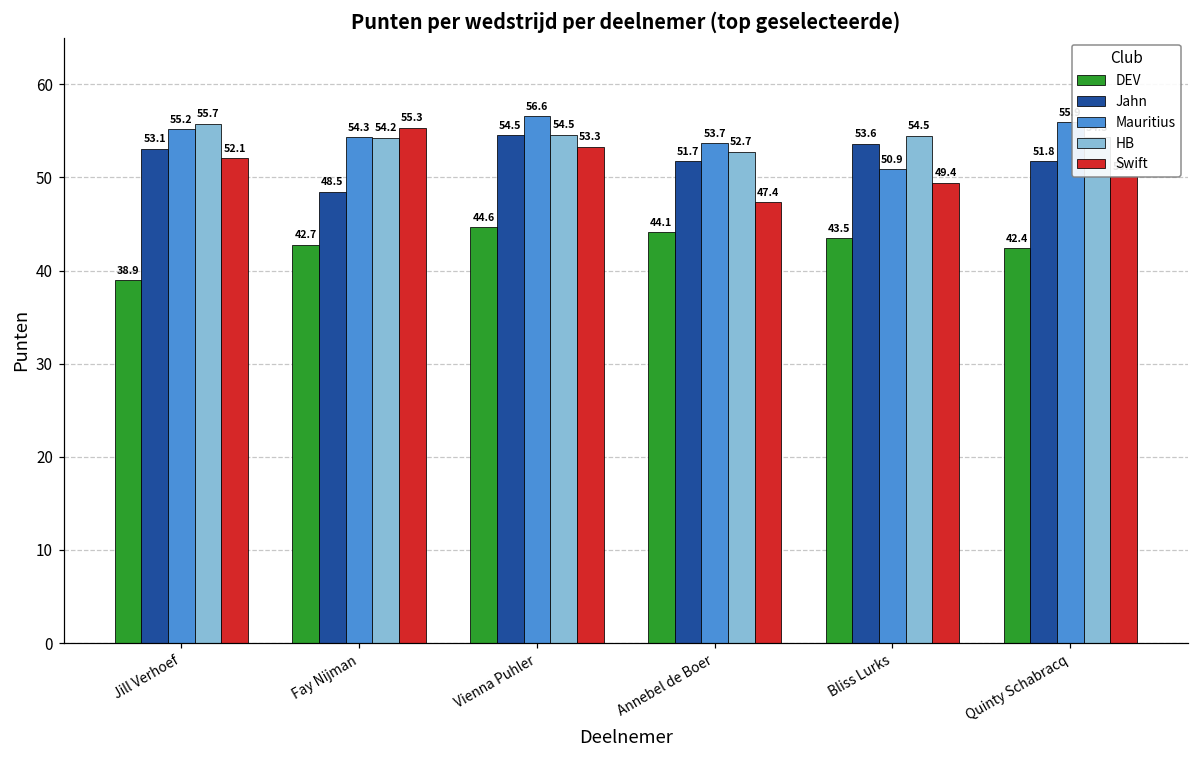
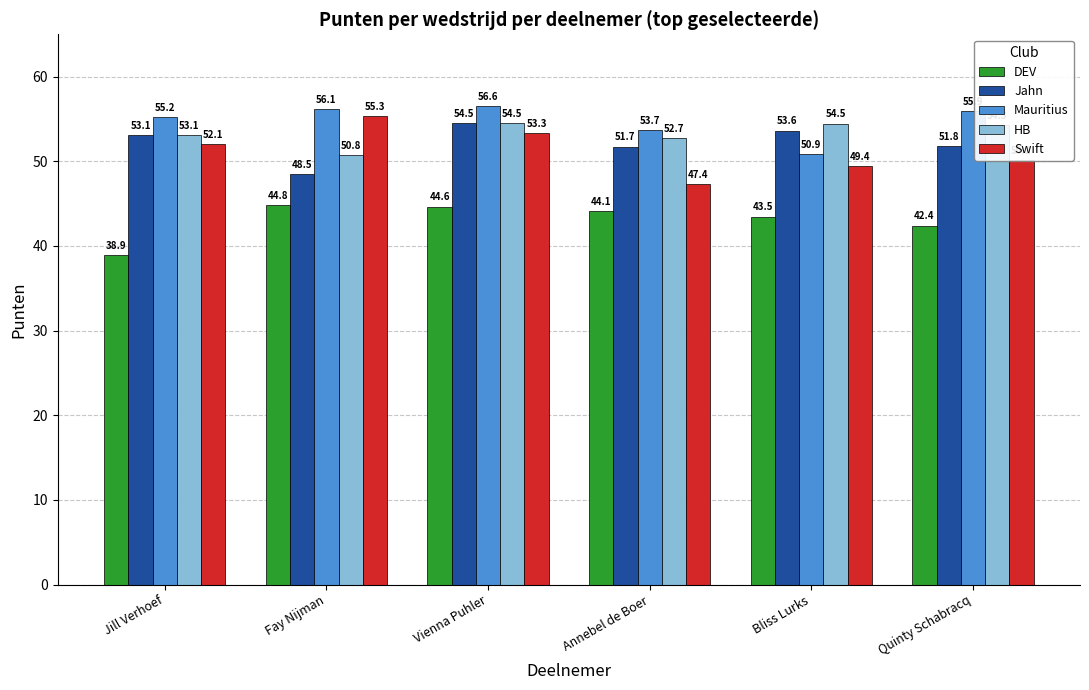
HB, Jill Verhoef: 55.7 -> 53.1
DEV, Fay Nijman: 42.7 -> 44.8
Mauritius, Fay Nijman: 54.3 -> 56.1
HB, Fay Nijman: 54.2 -> 50.8
